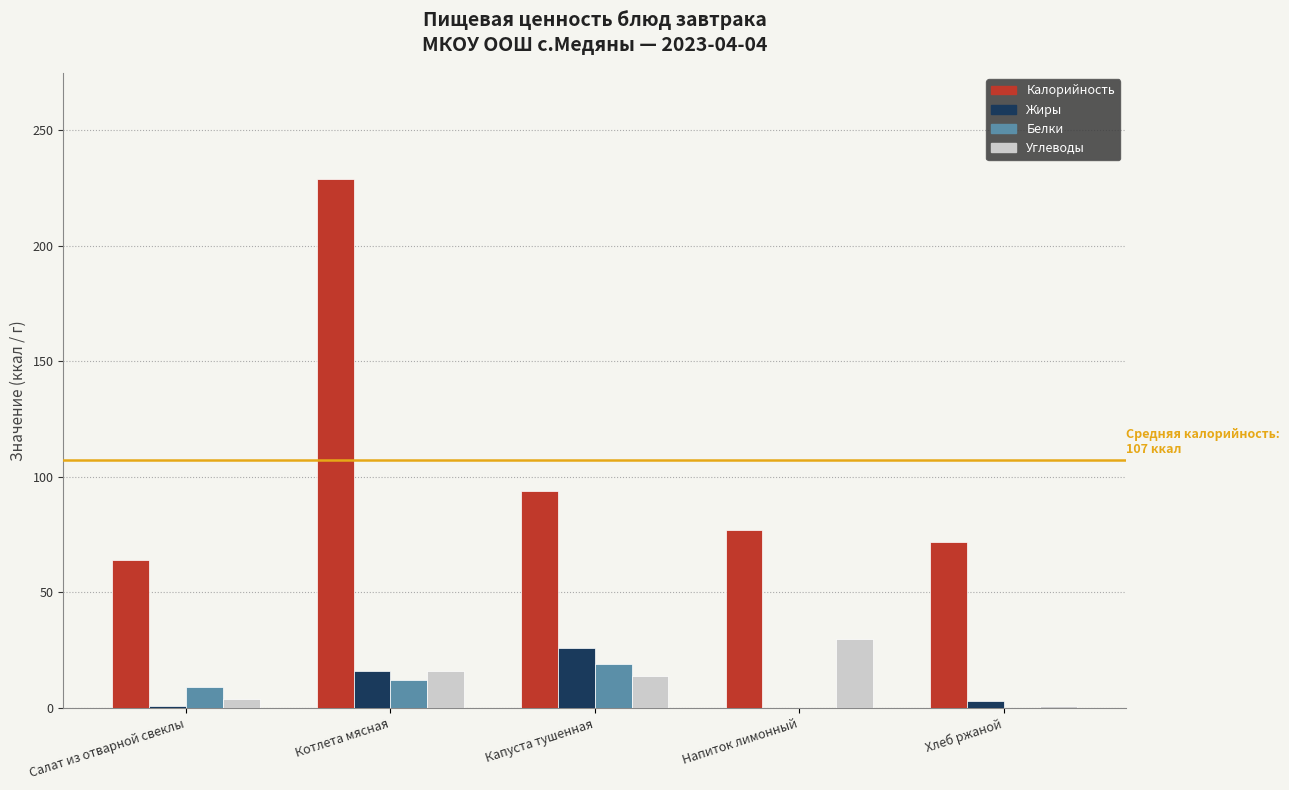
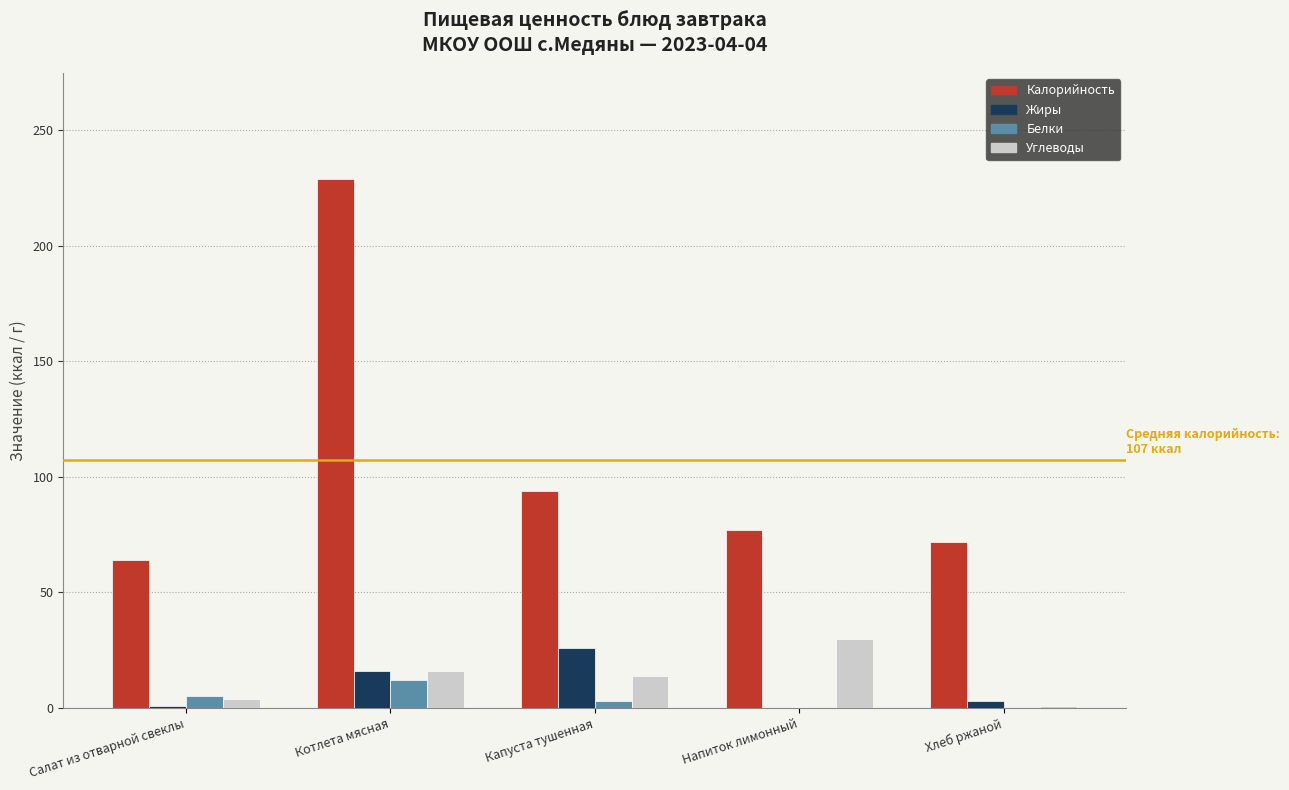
Белки, Салат из отварной свеклы: 9 -> 5
Белки, Капуста тушенная: 19 -> 3
